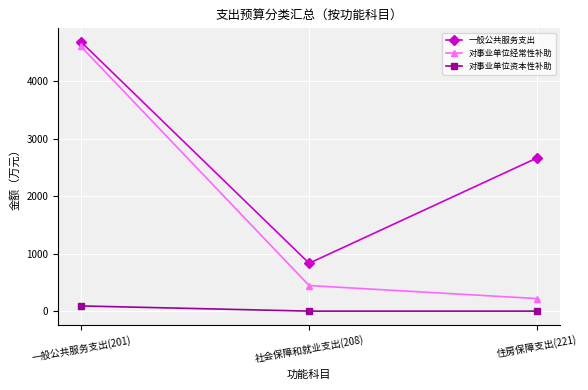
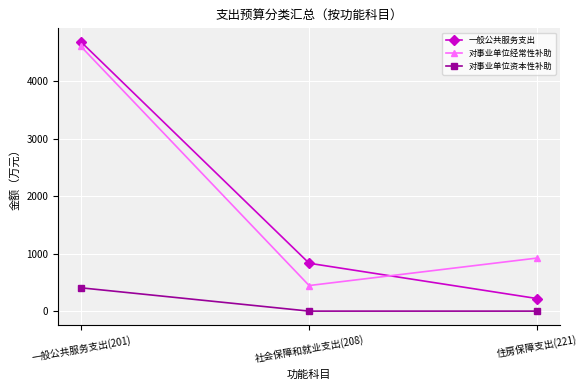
对事业单位资本性补助, 一般公共服务支出(201): 100 -> 400
一般公共服务支出, 住房保障支出(221): 2700 -> 200
对事业单位经常性补助, 住房保障支出(221): 200 -> 900
